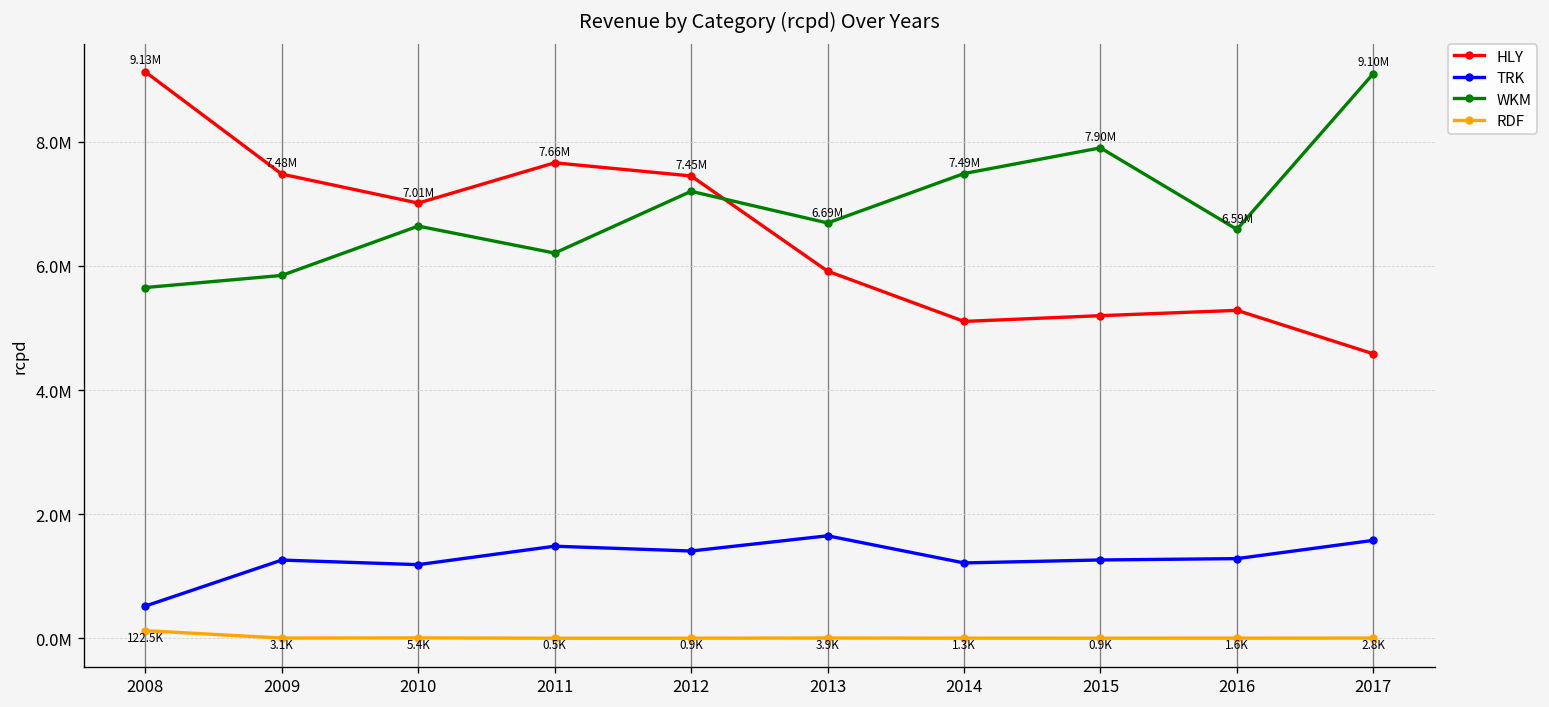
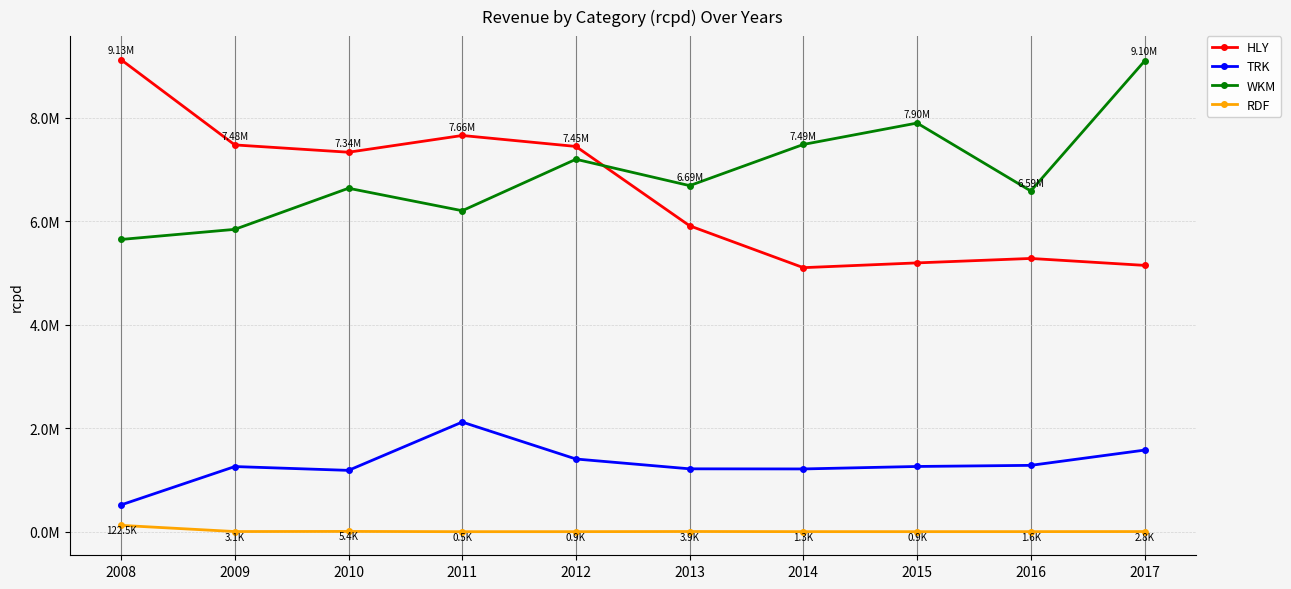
HLY, 2010: 7.01M -> 7.34M
TRK, 2011: 1500000 -> 2100000
TRK, 2013: 1700000 -> 1200000
HLY, 2017: 4600000 -> 5100000
